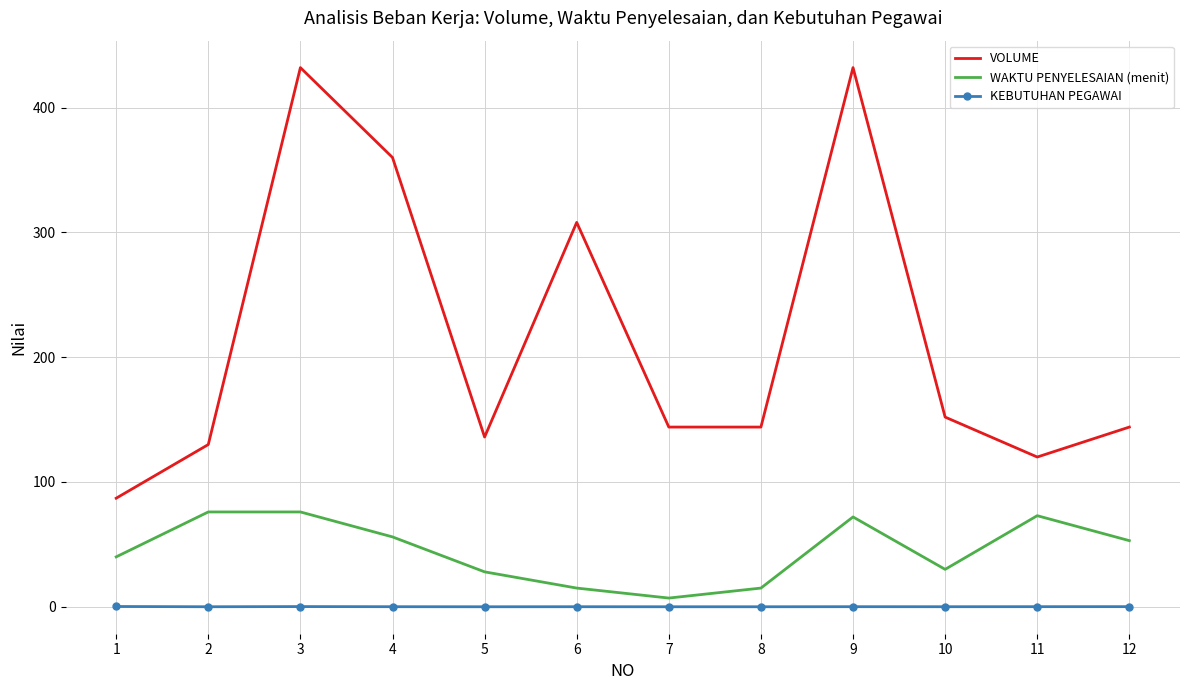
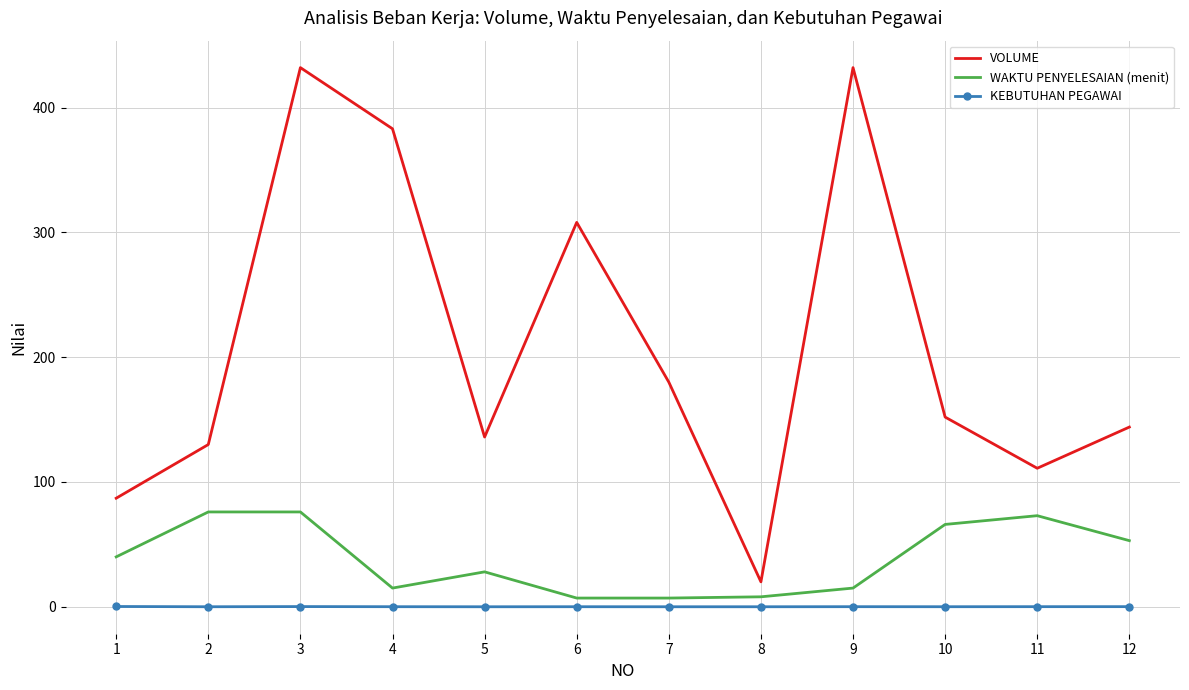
VOLUME, 4: 360 -> 383
WAKTU PENYELESAIAN (menit), 4: 56 -> 15
WAKTU PENYELESAIAN (menit), 6: 15 -> 7
VOLUME, 7: 144 -> 180
VOLUME, 8: 144 -> 20
WAKTU PENYELESAIAN (menit), 8: 15 -> 8
WAKTU PENYELESAIAN (menit), 9: 72 -> 15
WAKTU PENYELESAIAN (menit), 10: 30 -> 66
VOLUME, 11: 120 -> 111
